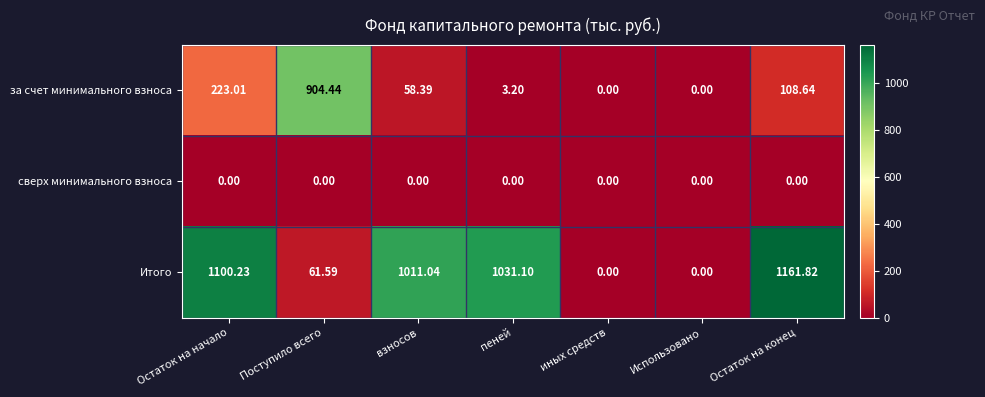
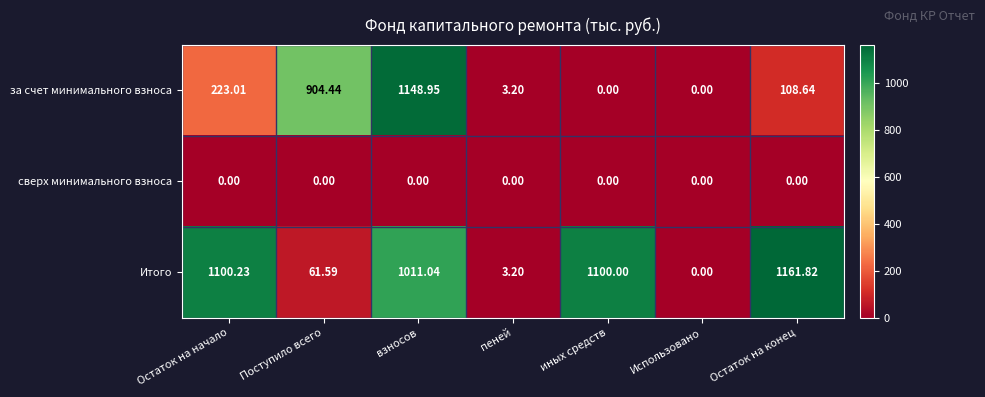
за счет минимального взноса, взносов: 58.39 -> 1148.95
Итого, пеней: 1031.10 -> 3.20
Итого, иных средств: 0.00 -> 1100.00
